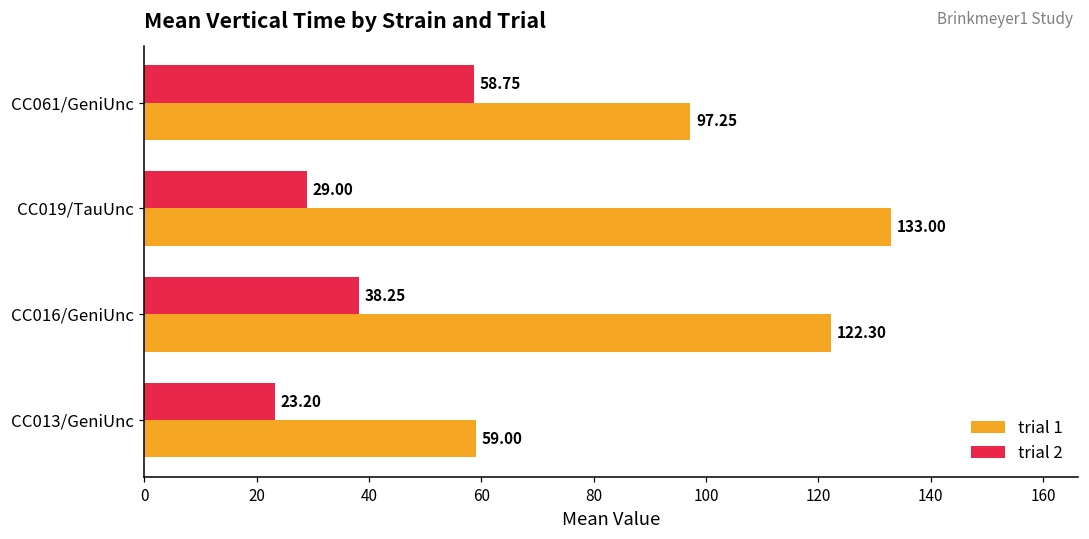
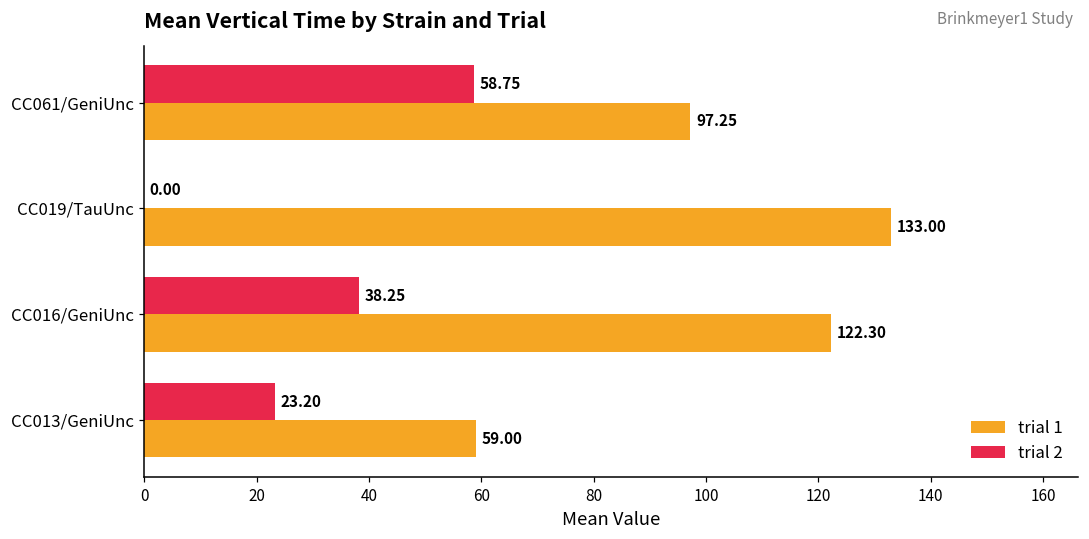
trial 2, CC019/TauUnc: 29.00 -> 0.00
